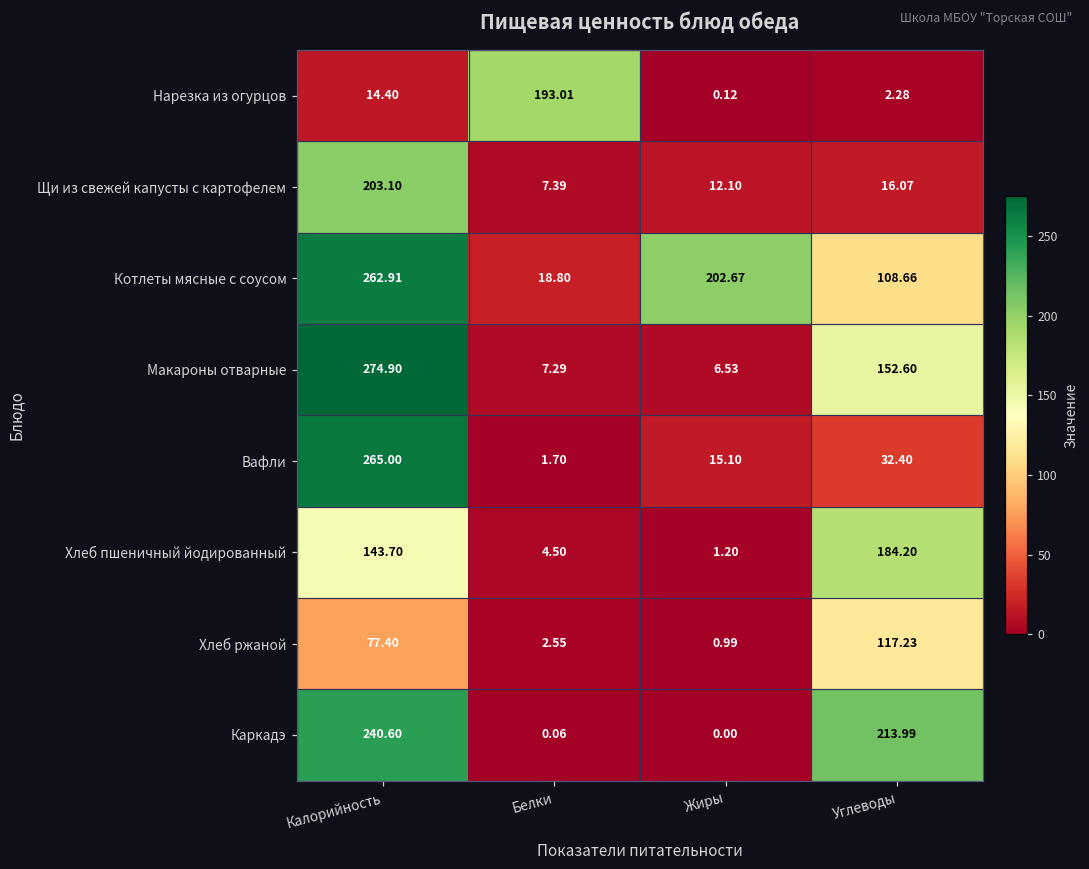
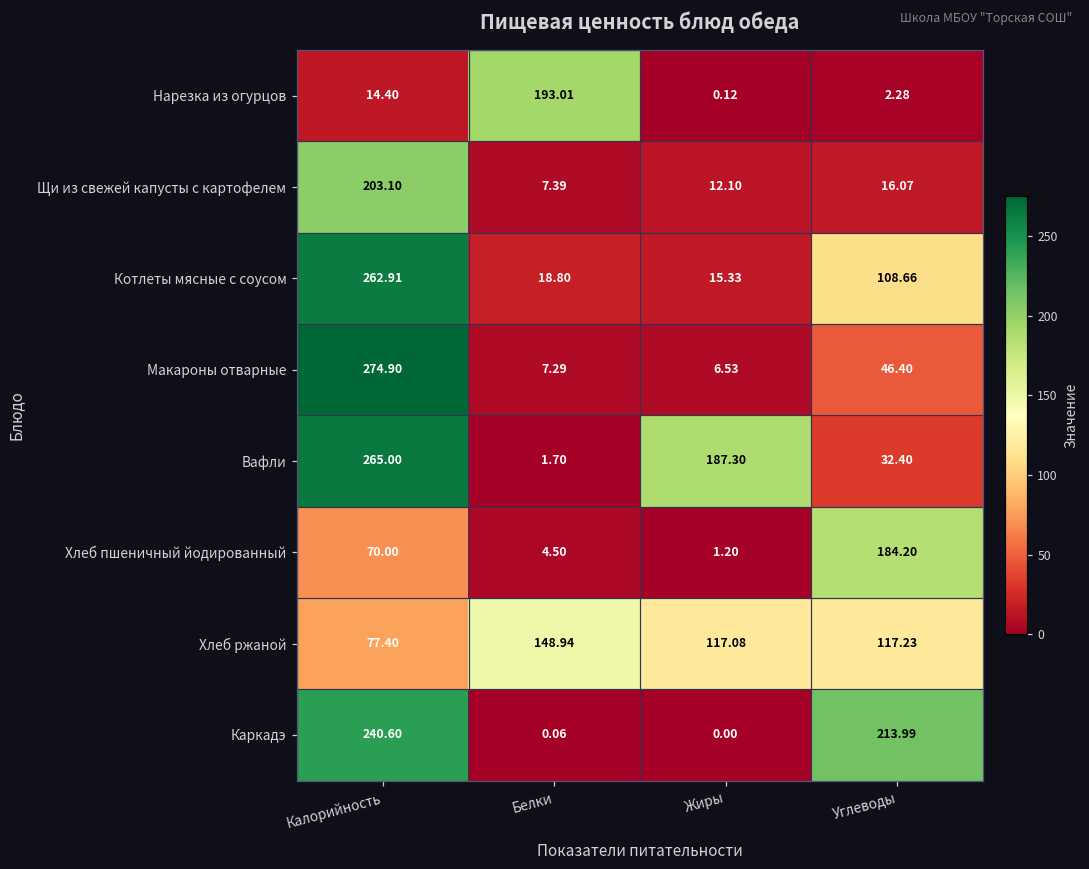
Котлеты мясные с соусом, Жиры: 202.67 -> 15.33
Макароны отварные, Углеводы: 152.60 -> 46.40
Вафли, Жиры: 15.10 -> 187.30
Хлеб пшеничный йодированный, Калорийность: 143.70 -> 70.00
Хлеб ржаной, Белки: 2.55 -> 148.94
Хлеб ржаной, Жиры: 0.99 -> 117.08
